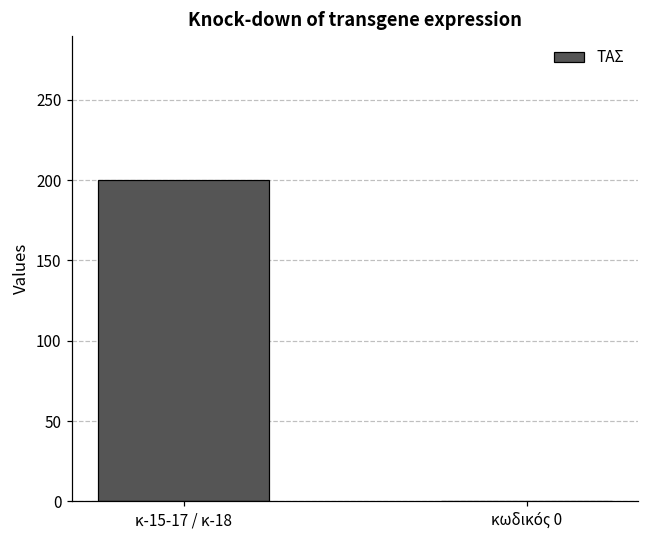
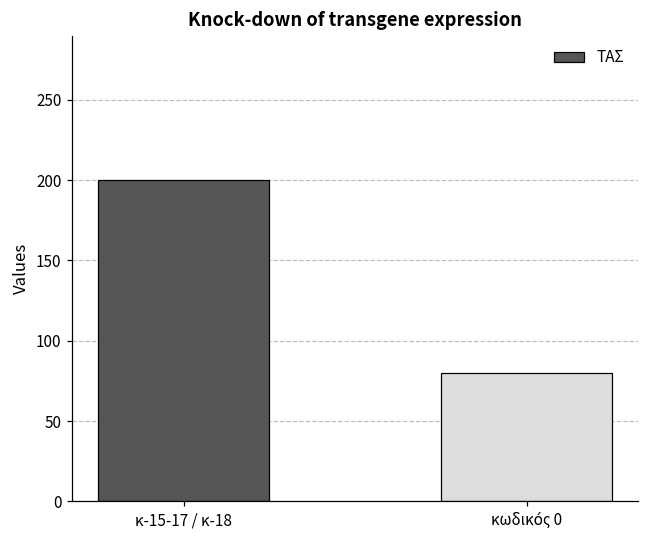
κωδικός 0: 0 -> 80
